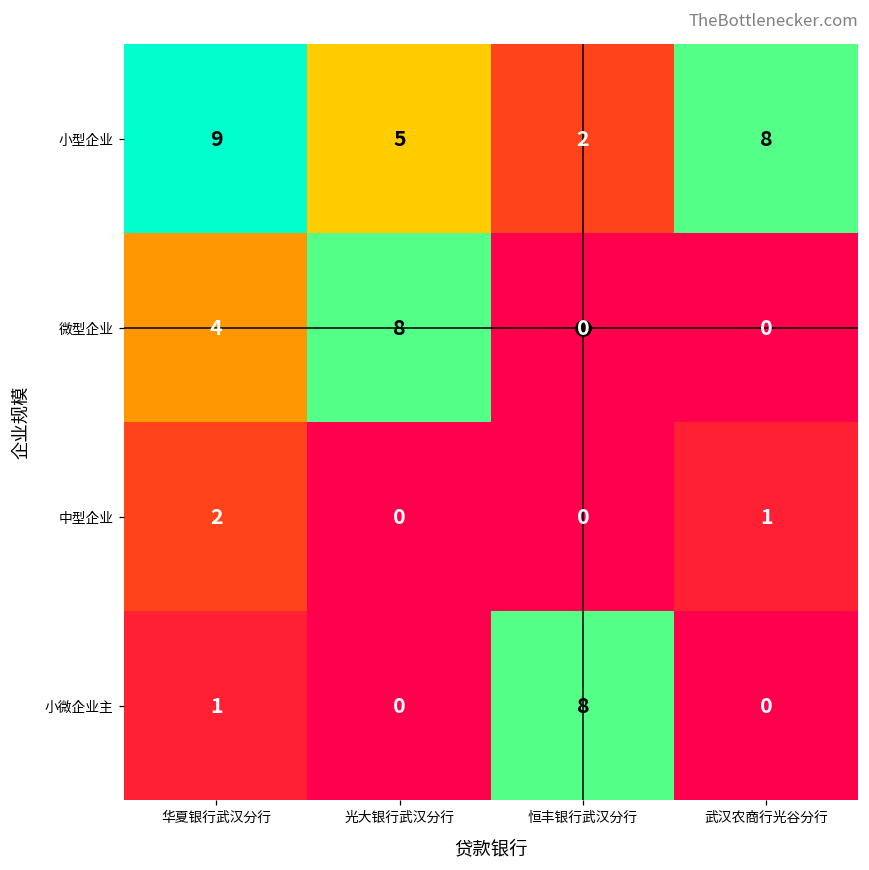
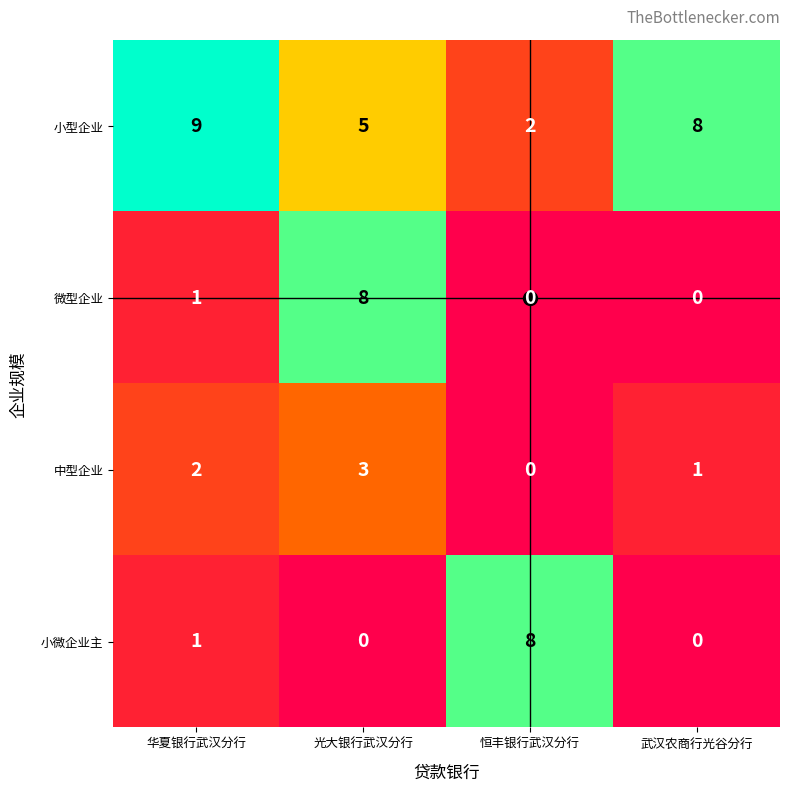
微型企业, 华夏银行武汉分行: 4 -> 1
中型企业, 光大银行武汉分行: 0 -> 3
